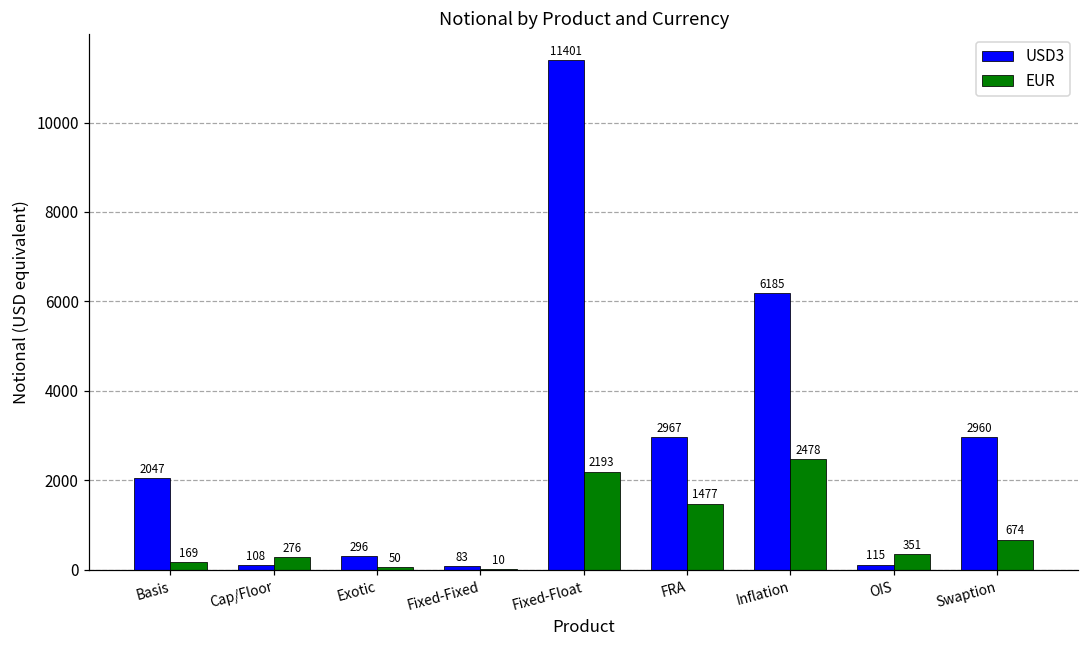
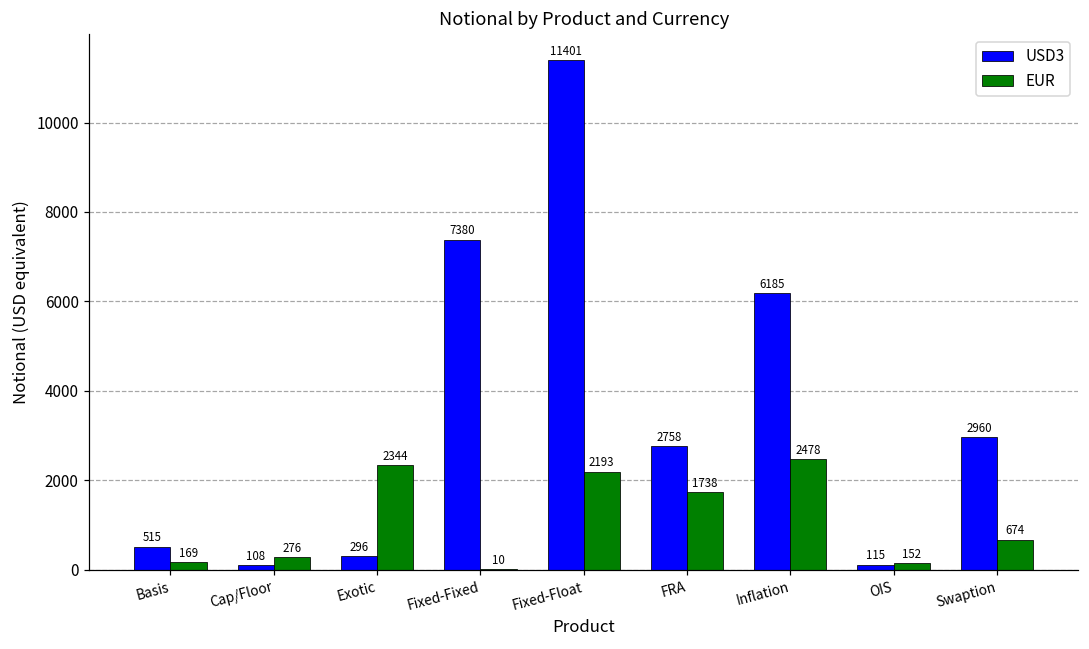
USD3, Basis: 2047 -> 515
EUR, Exotic: 50 -> 2344
USD3, Fixed-Fixed: 83 -> 7380
USD3, FRA: 2967 -> 2758
EUR, FRA: 1477 -> 1738
EUR, OIS: 351 -> 152
